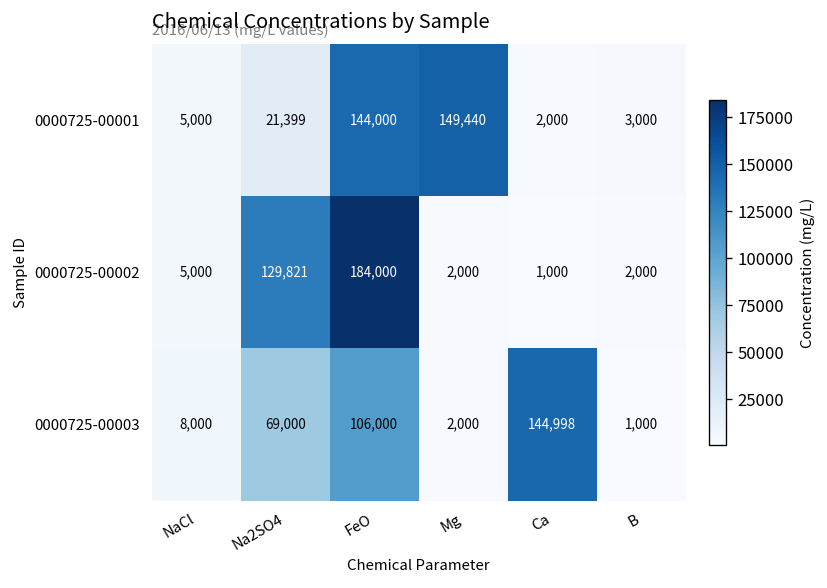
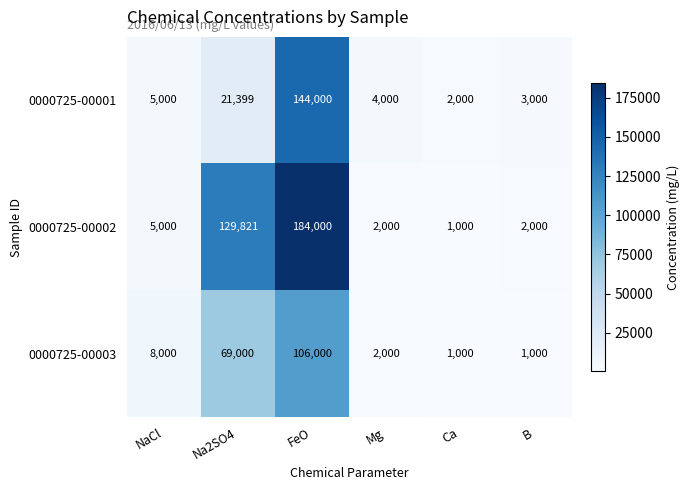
0000725-00001, Mg: 149,440 -> 4,000
0000725-00003, Ca: 144,998 -> 1,000
